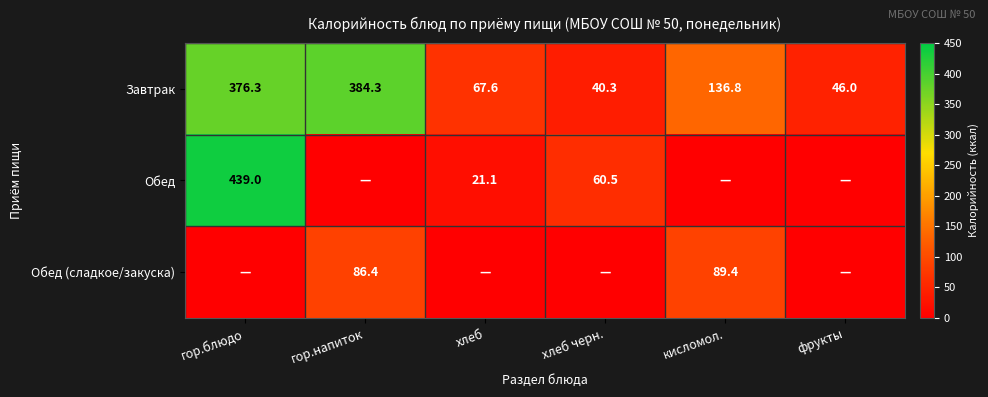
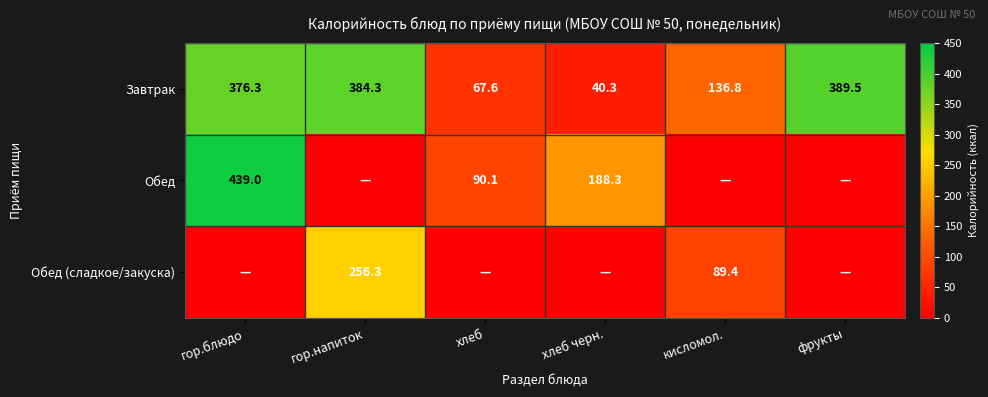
Завтрак, фрукты: 46.0 -> 389.5
Обед, хлеб: 21.1 -> 90.1
Обед, хлеб черн.: 60.5 -> 188.3
Обед (сладкое/закуска), гор.напиток: 86.4 -> 256.3
